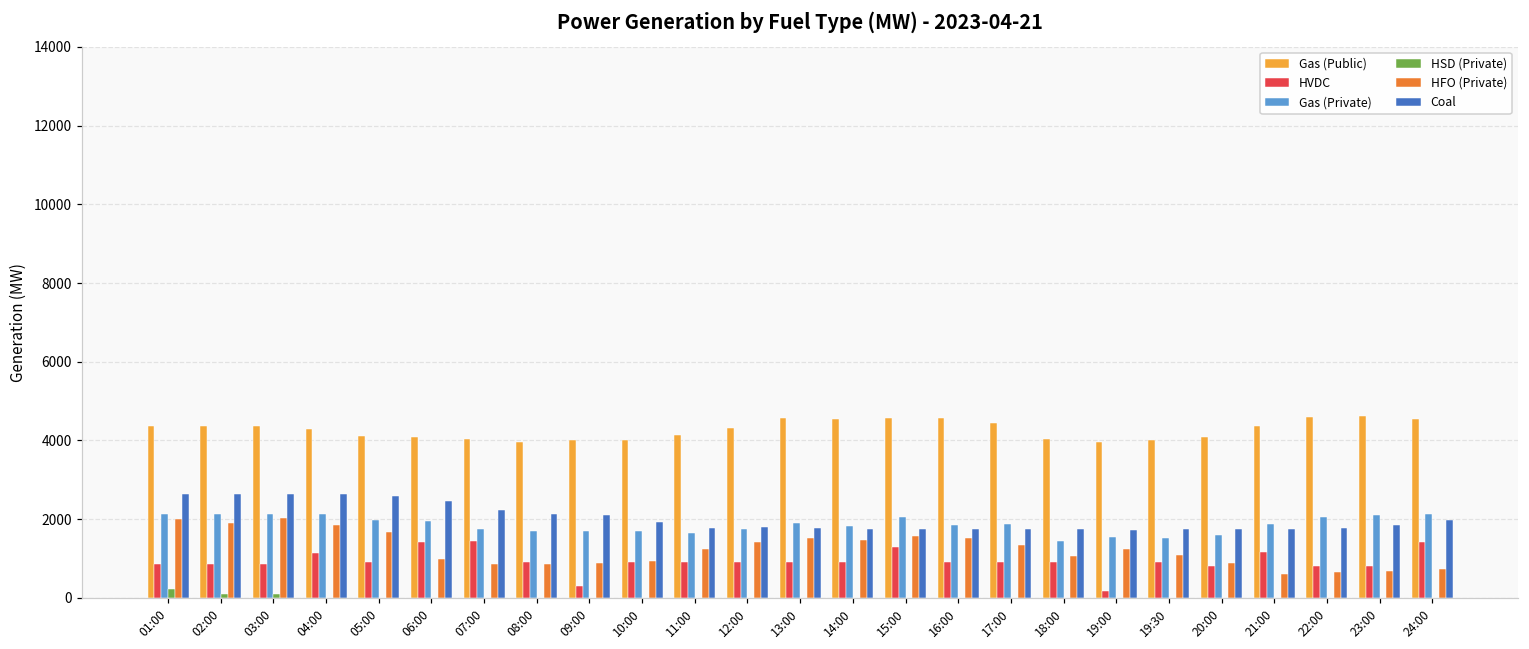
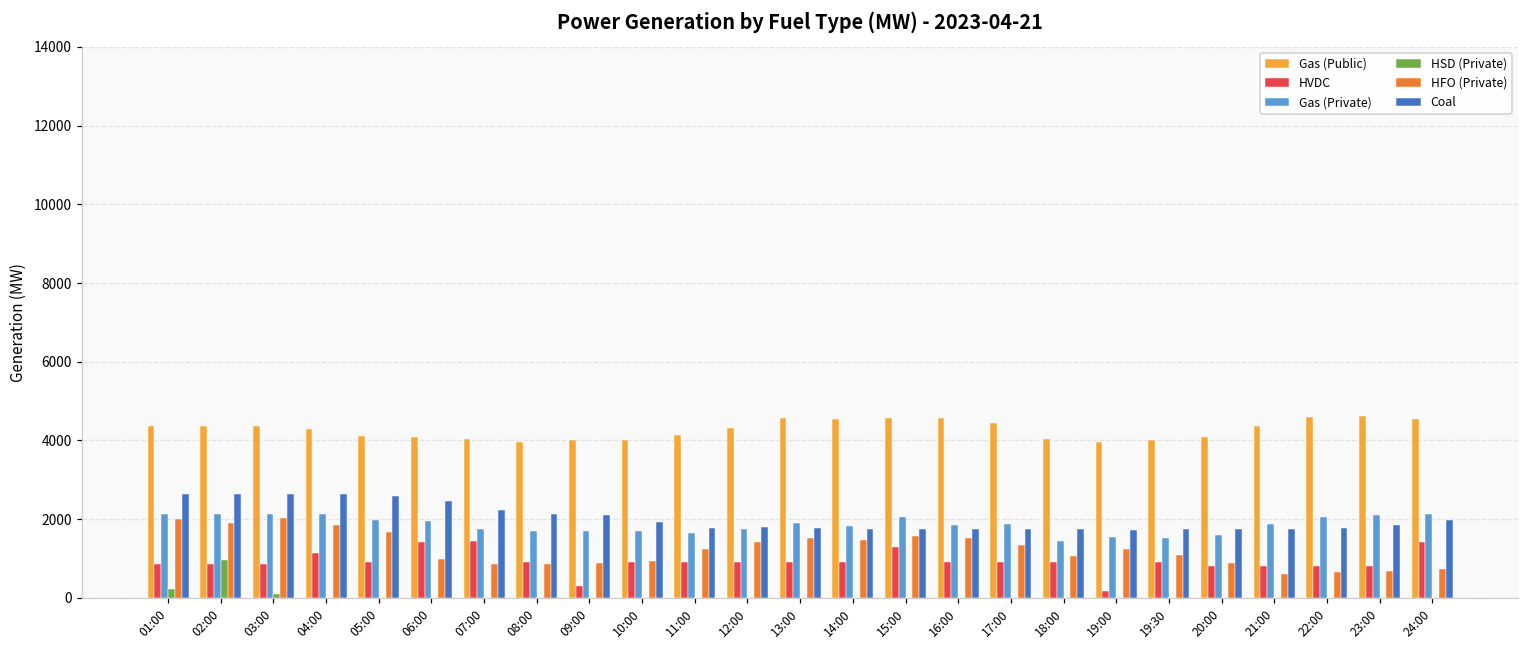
HSD (Private), 02:00: 100 -> 1000
HVDC, 21:00: 1200 -> 800
